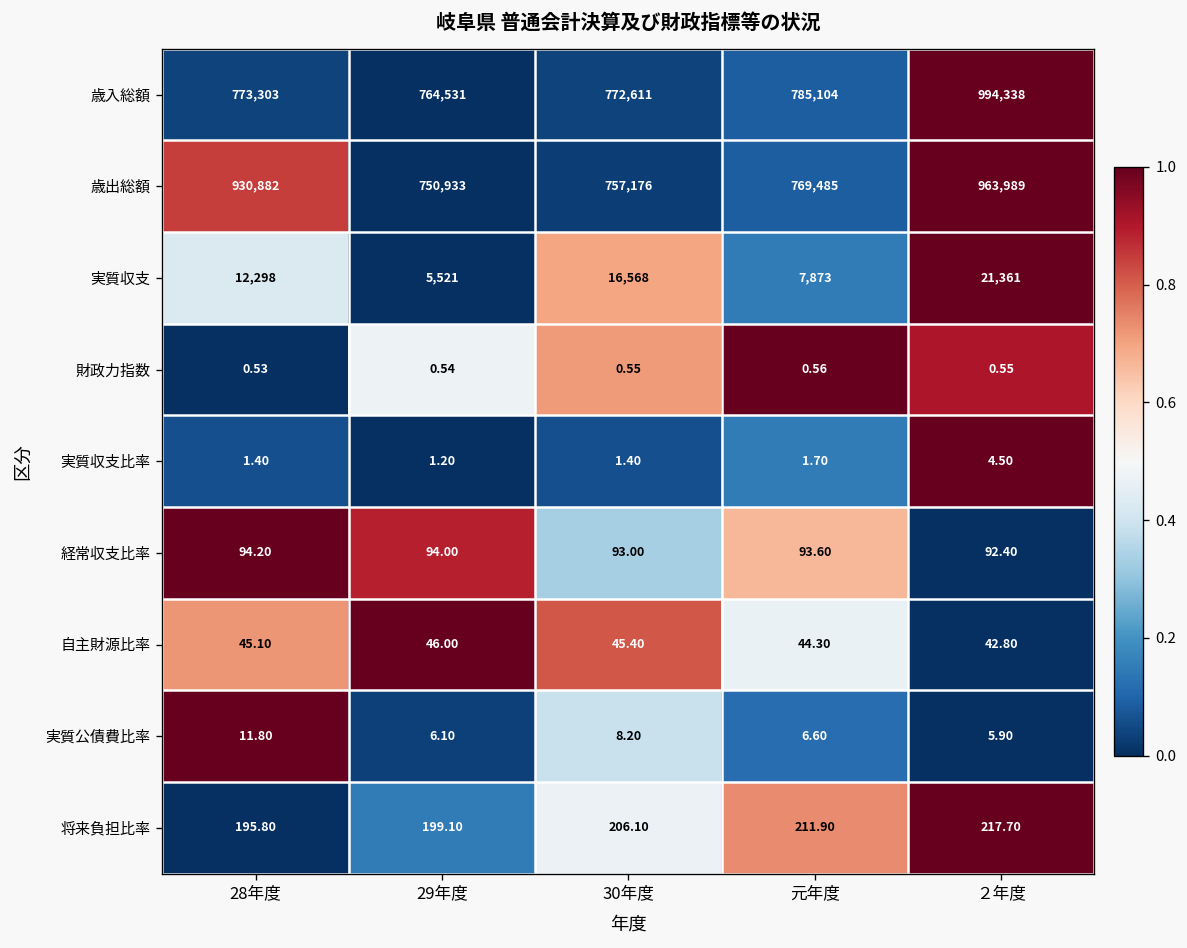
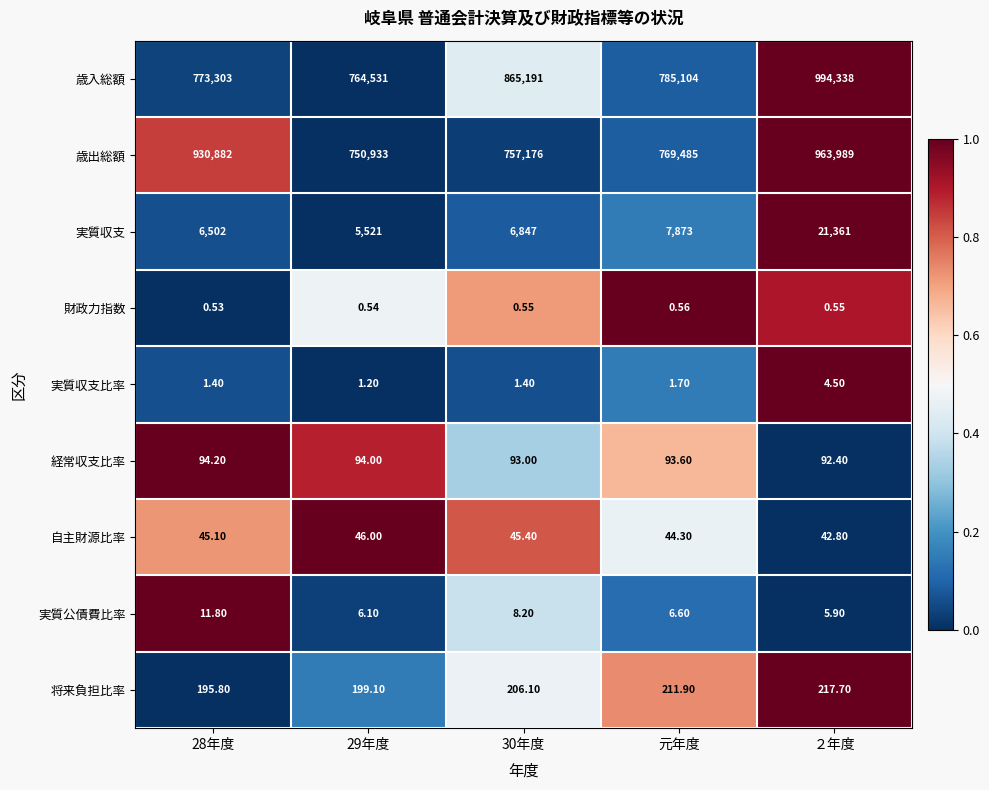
歳入総額, 30年度: 772,611 -> 865,191
実質収支, 28年度: 12,298 -> 6,502
実質収支, 30年度: 16,568 -> 6,847
